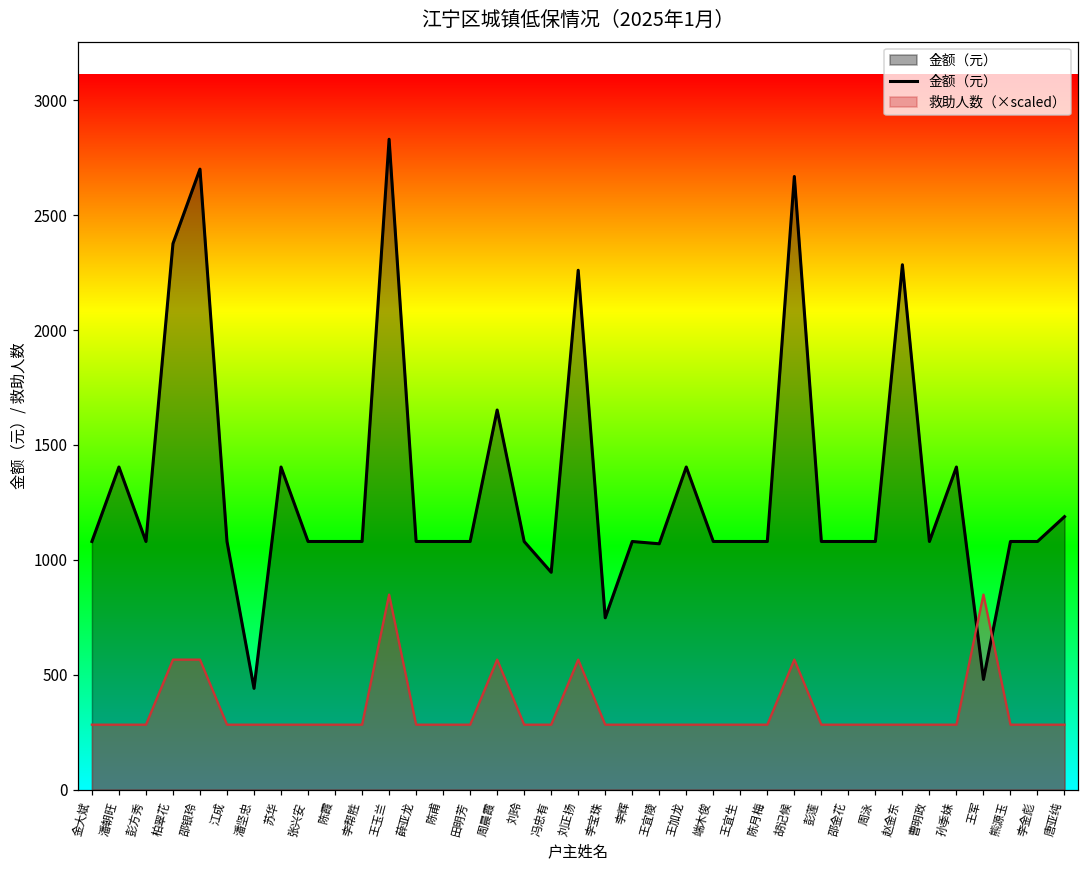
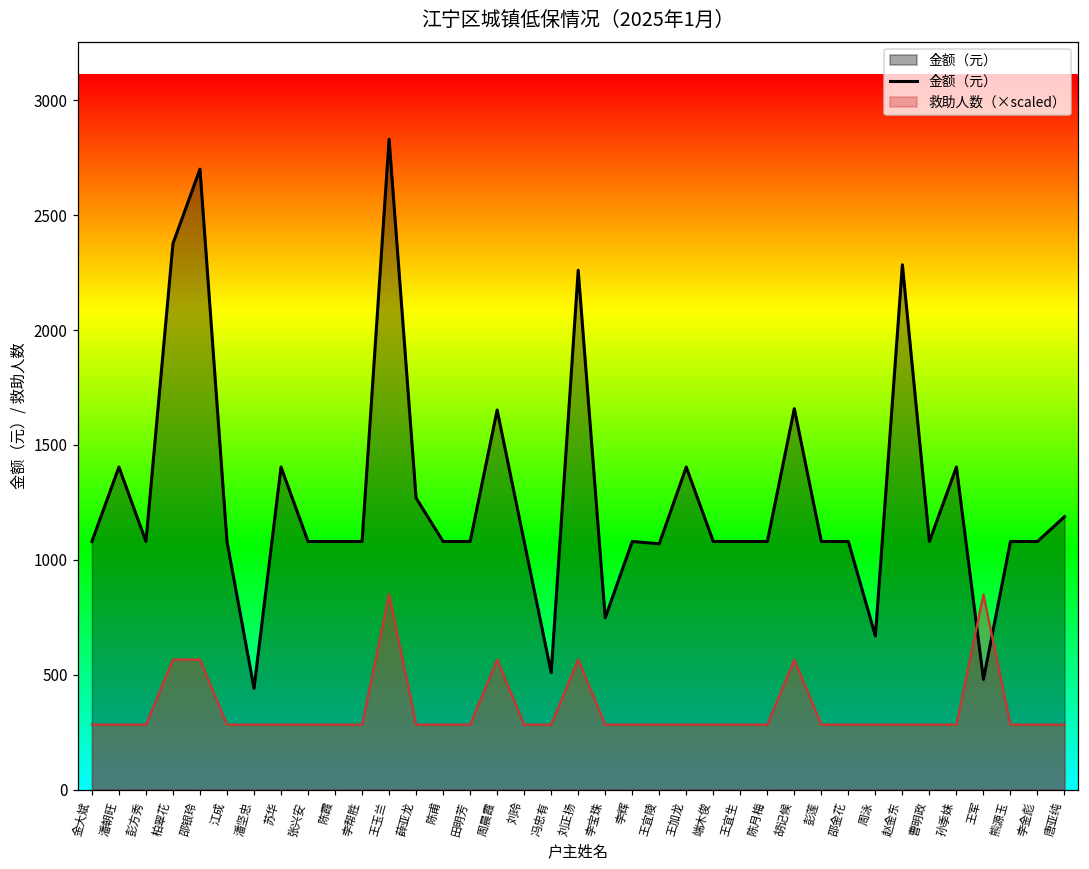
金额（元）, 薛亚龙: 1080 -> 1270
金额（元）, 冯忠有: 950 -> 510
金额（元）, 胡记候: 2670 -> 1660
金额（元）, 周泳: 1080 -> 670
